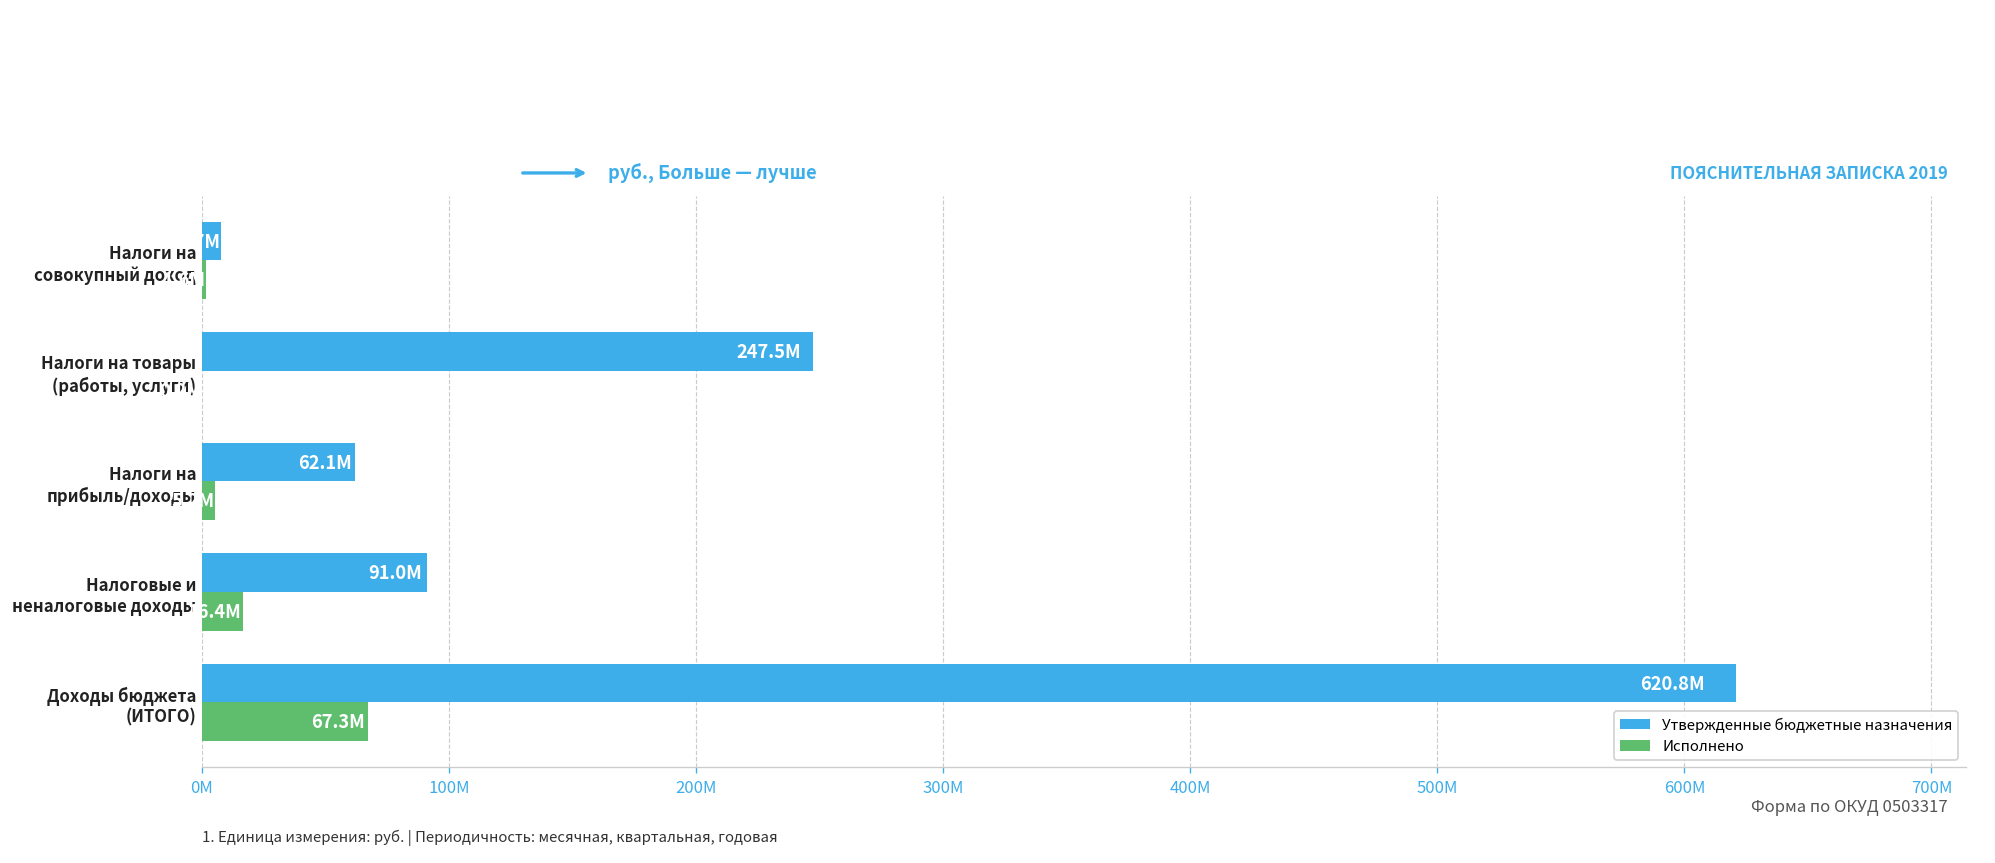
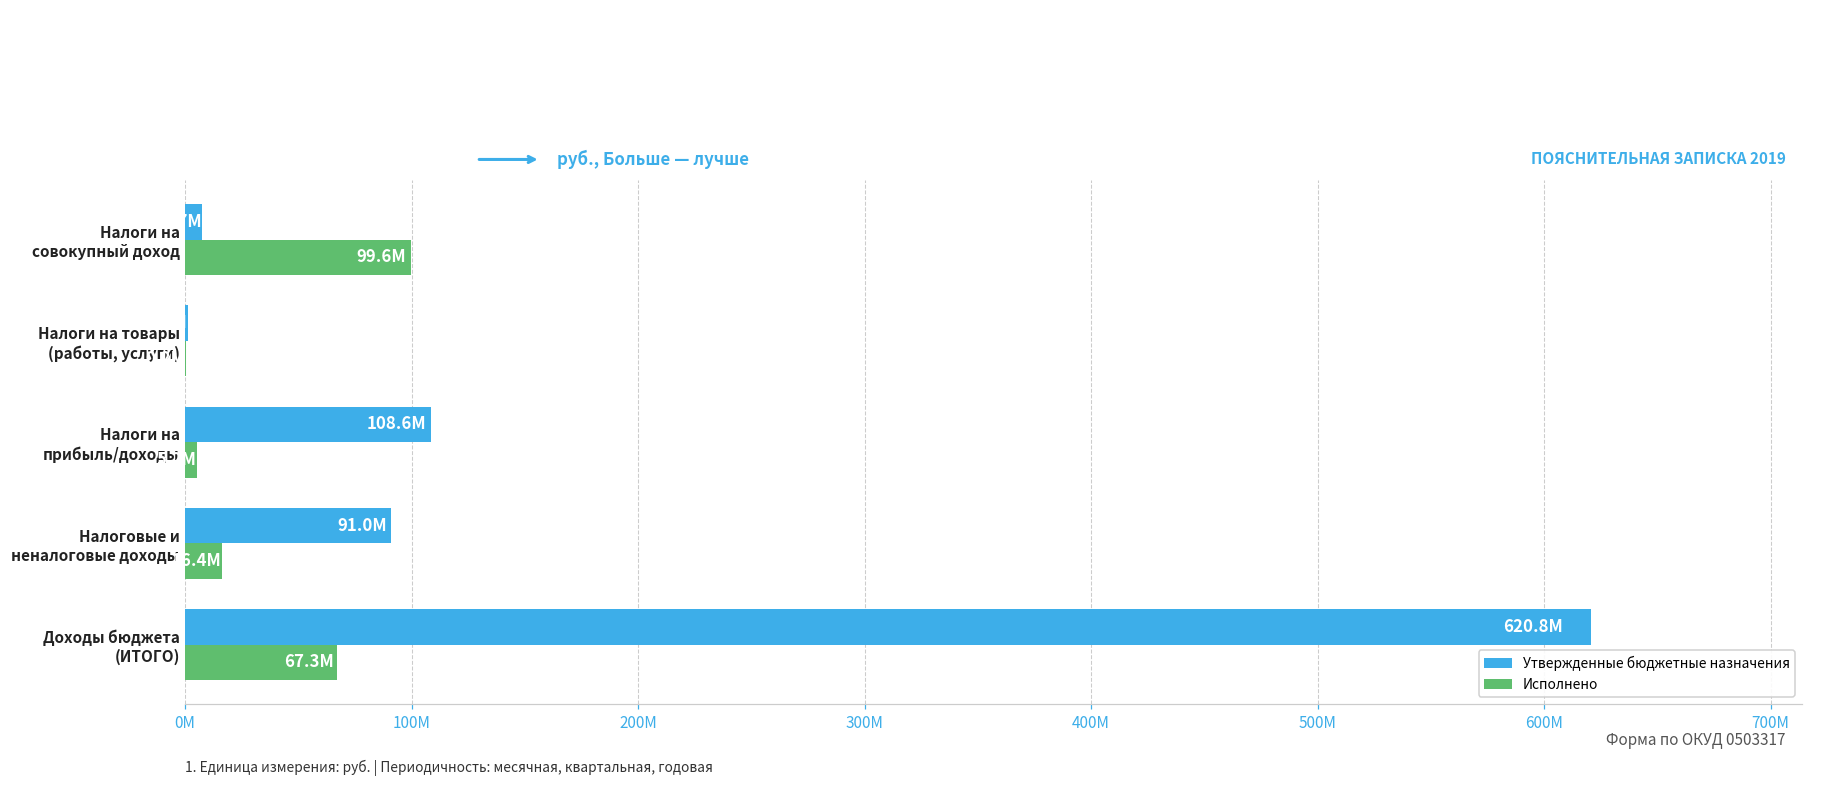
Исполнено, Налоги на совокупный доход: 2000000 -> 100000000
Утвержденные бюджетные назначения, Налоги на товары (работы, услуги): 248000000 -> 1000000
Утвержденные бюджетные назначения, Налоги на прибыль/доходы: 62.1M -> 108.6M
